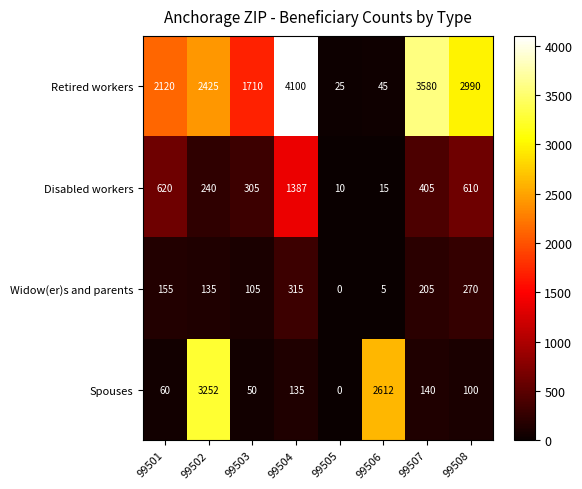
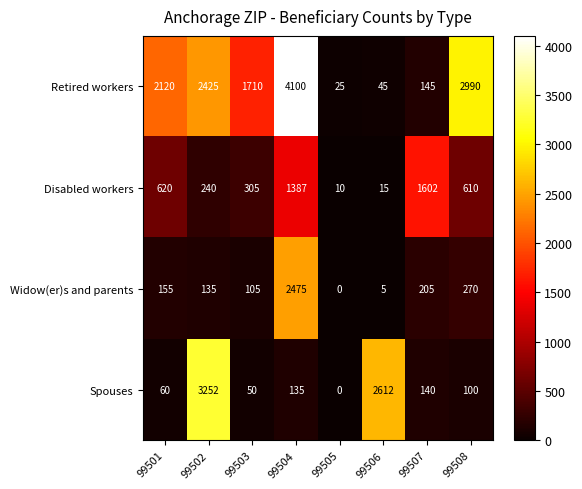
Retired workers, 99507: 3580 -> 145
Disabled workers, 99507: 405 -> 1602
Widow(er)s and parents, 99504: 315 -> 2475
